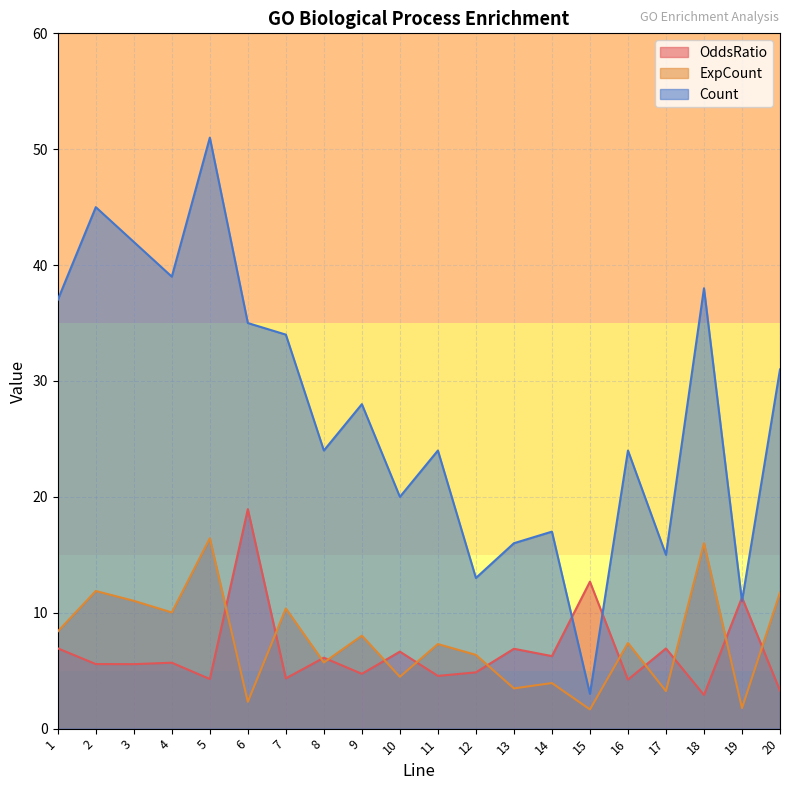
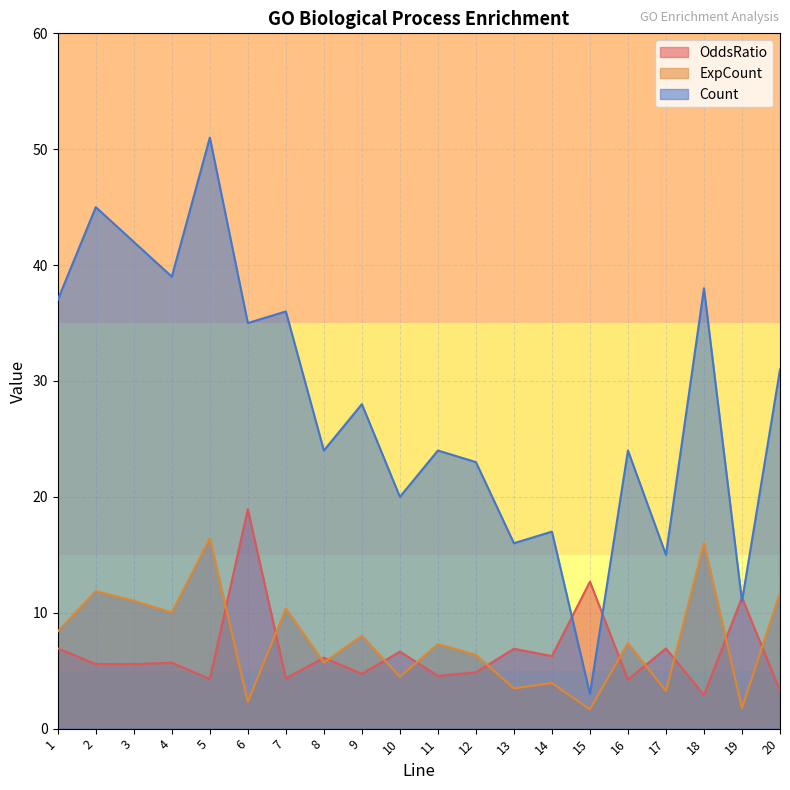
Count, 7: 34 -> 36
Count, 12: 13 -> 23
